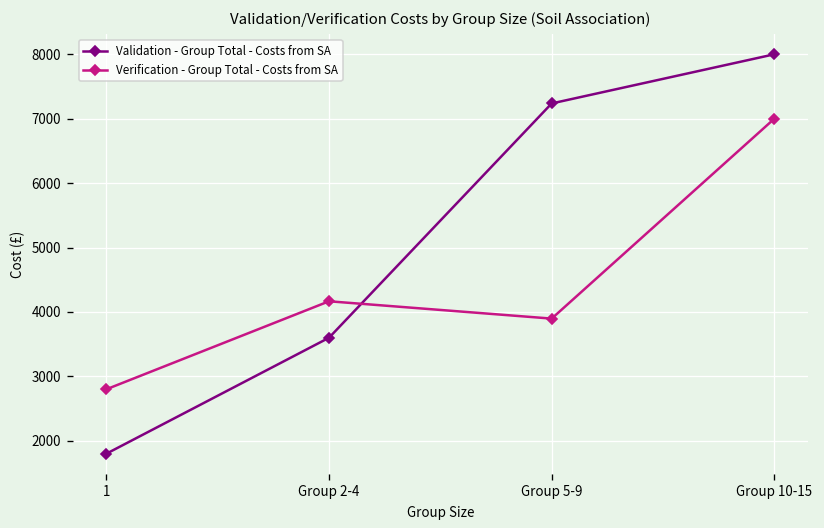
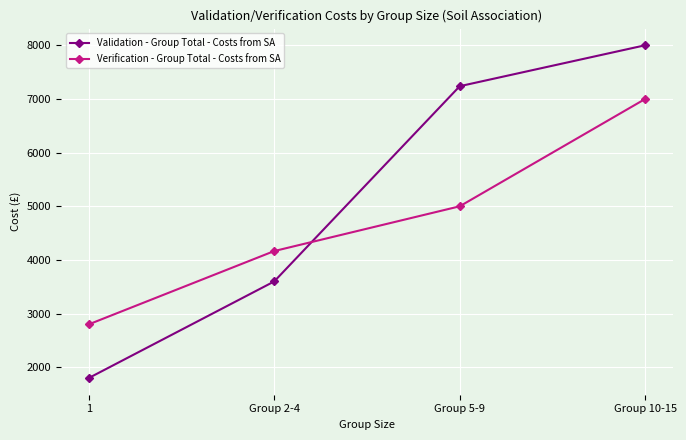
Verification - Group Total - Costs from SA, Group 5-9: 3900 -> 5000
